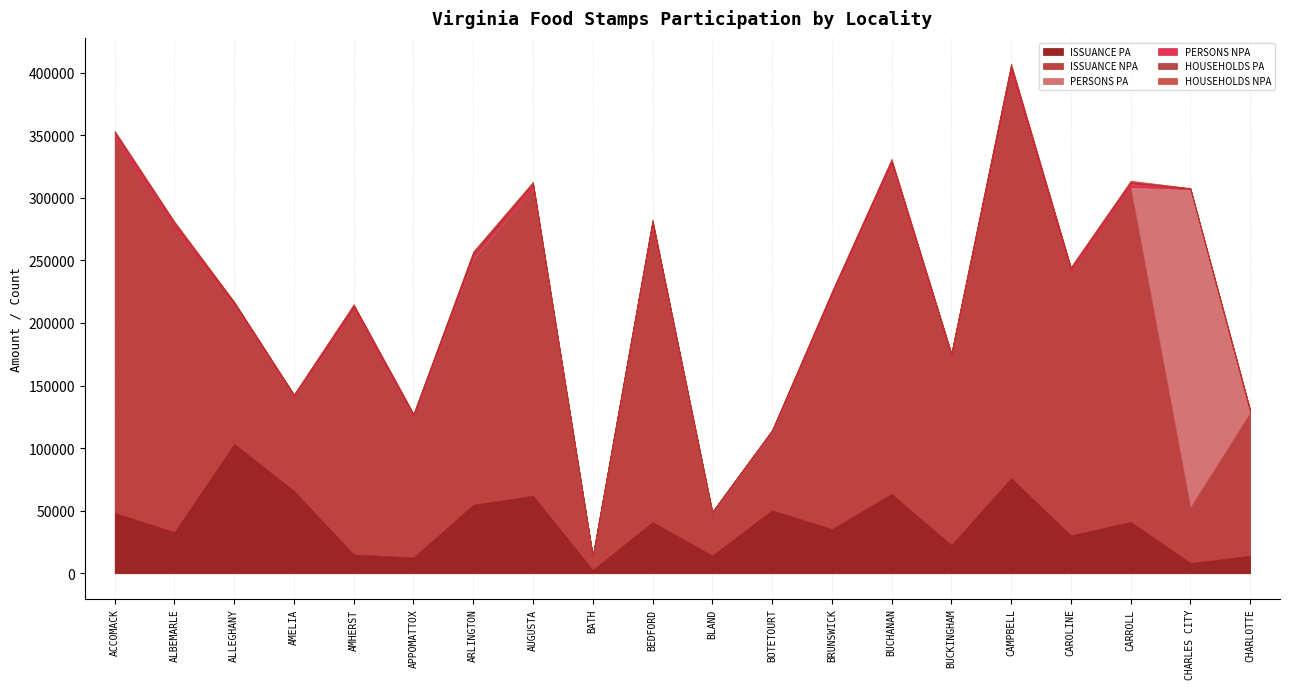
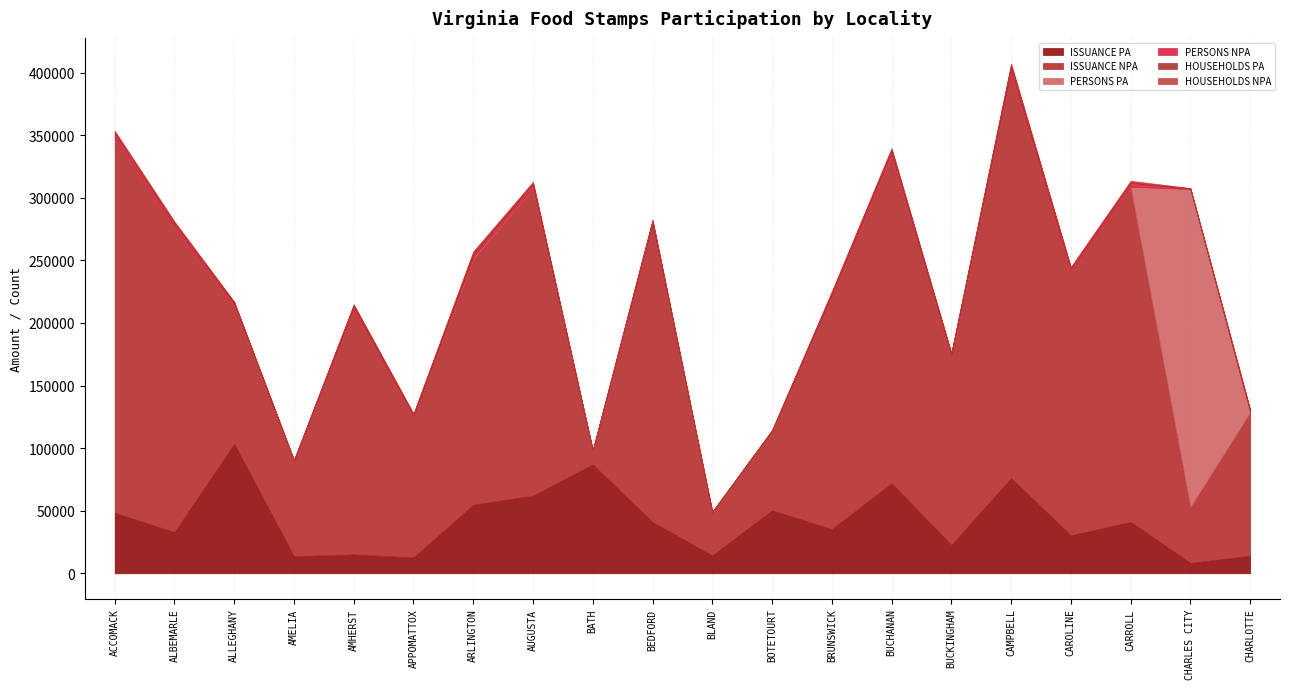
ISSUANCE PA, AMELIA: 66000 -> 14000
ISSUANCE PA, BATH: 3000 -> 87000
ISSUANCE PA, BUCHANAN: 63000 -> 72000
